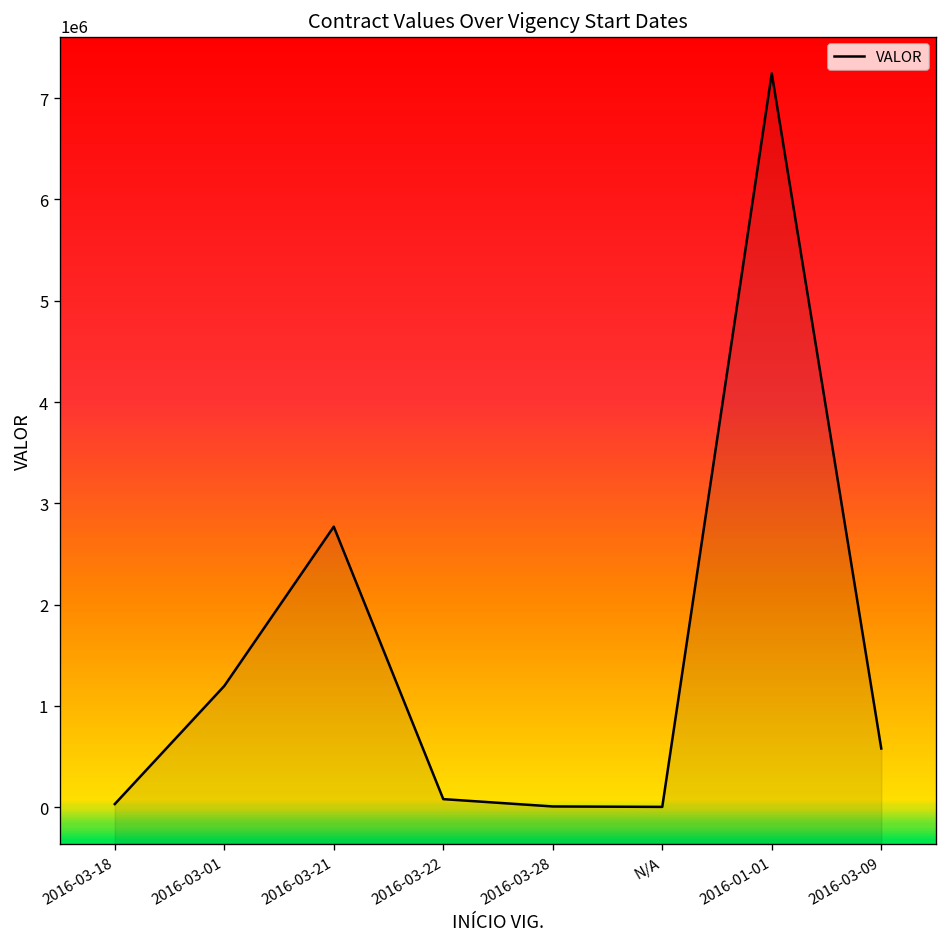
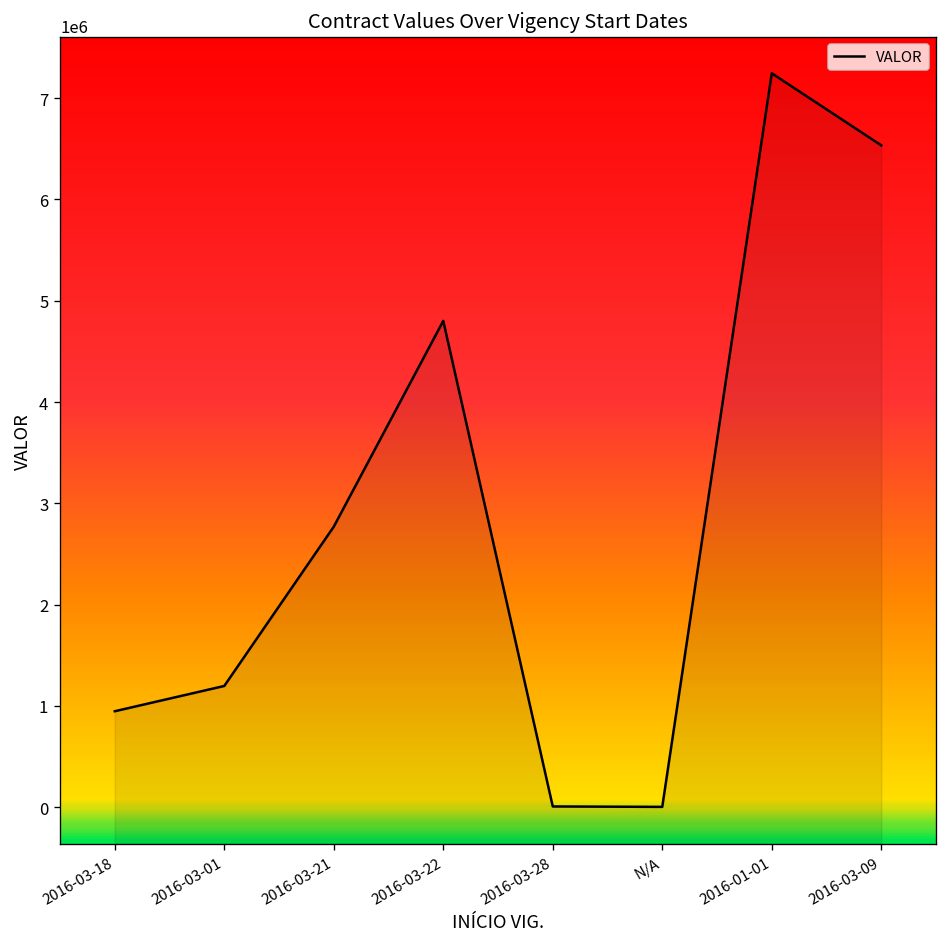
2016-03-18: 0 -> 900000
2016-03-22: 100000 -> 4800000
2016-03-09: 600000 -> 6500000
